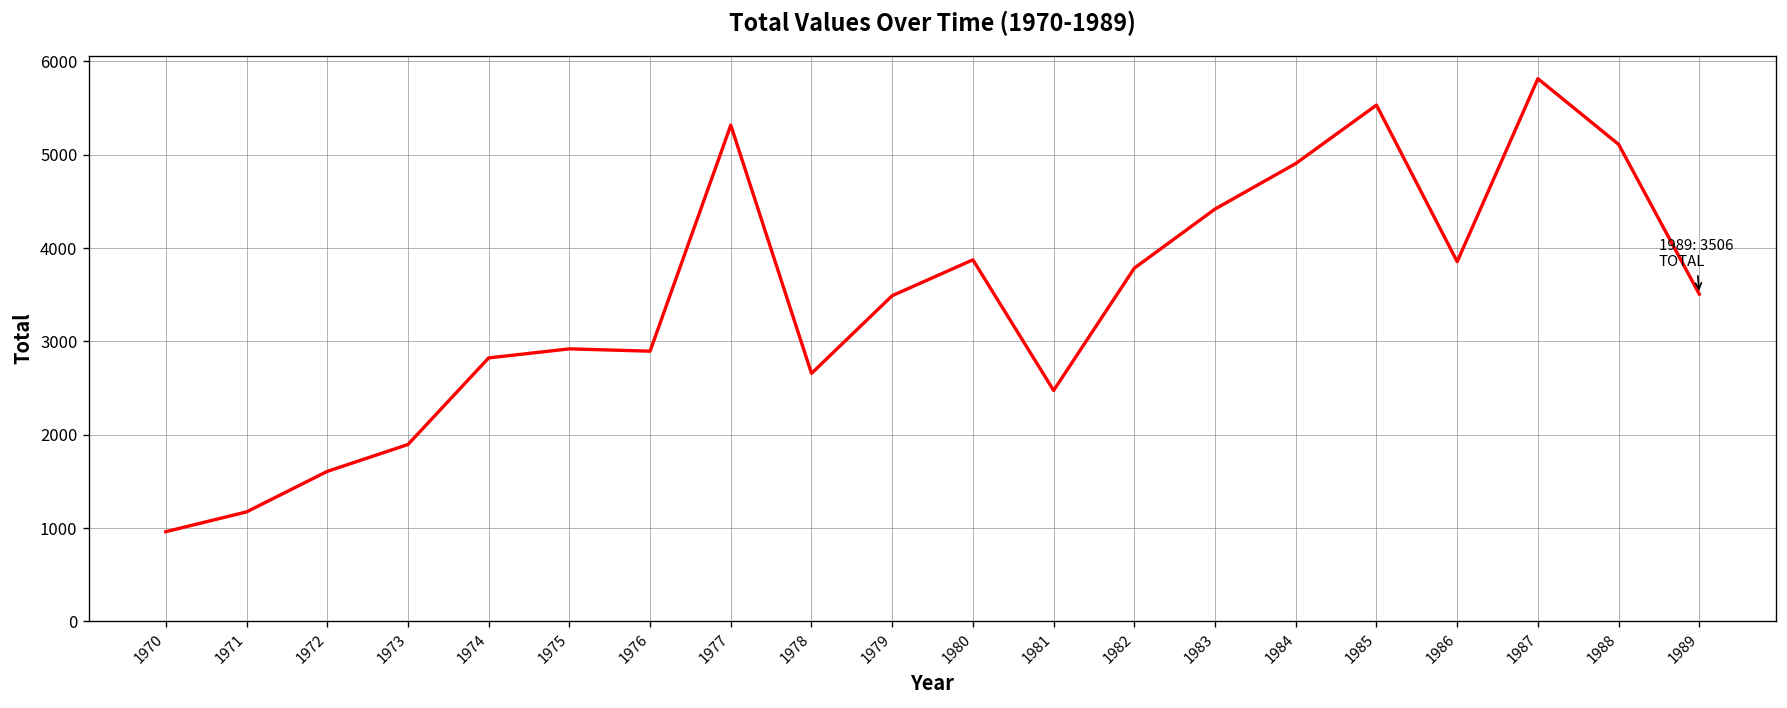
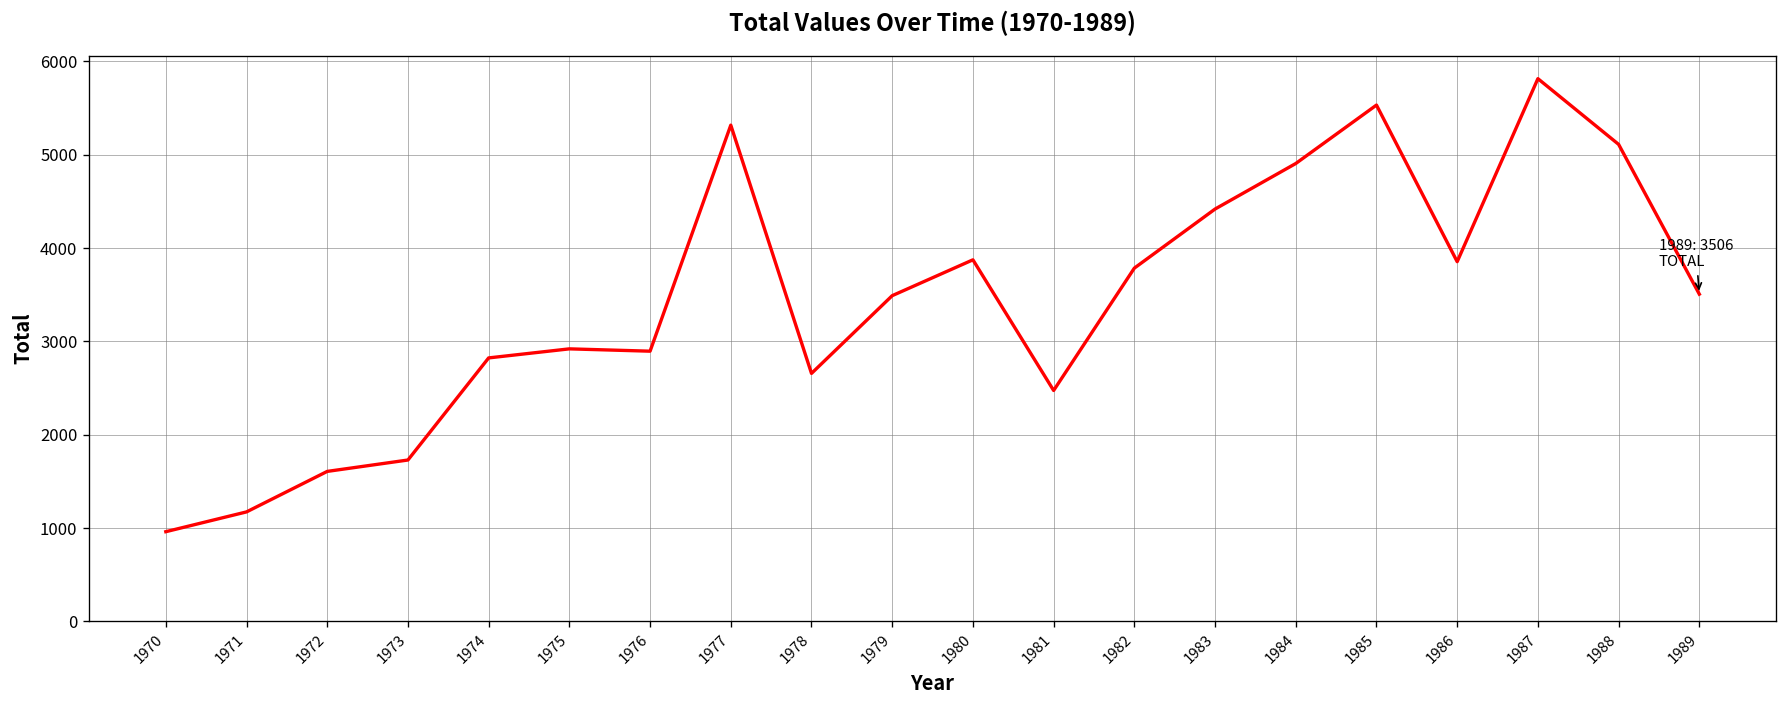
1973: 1900 -> 1700
